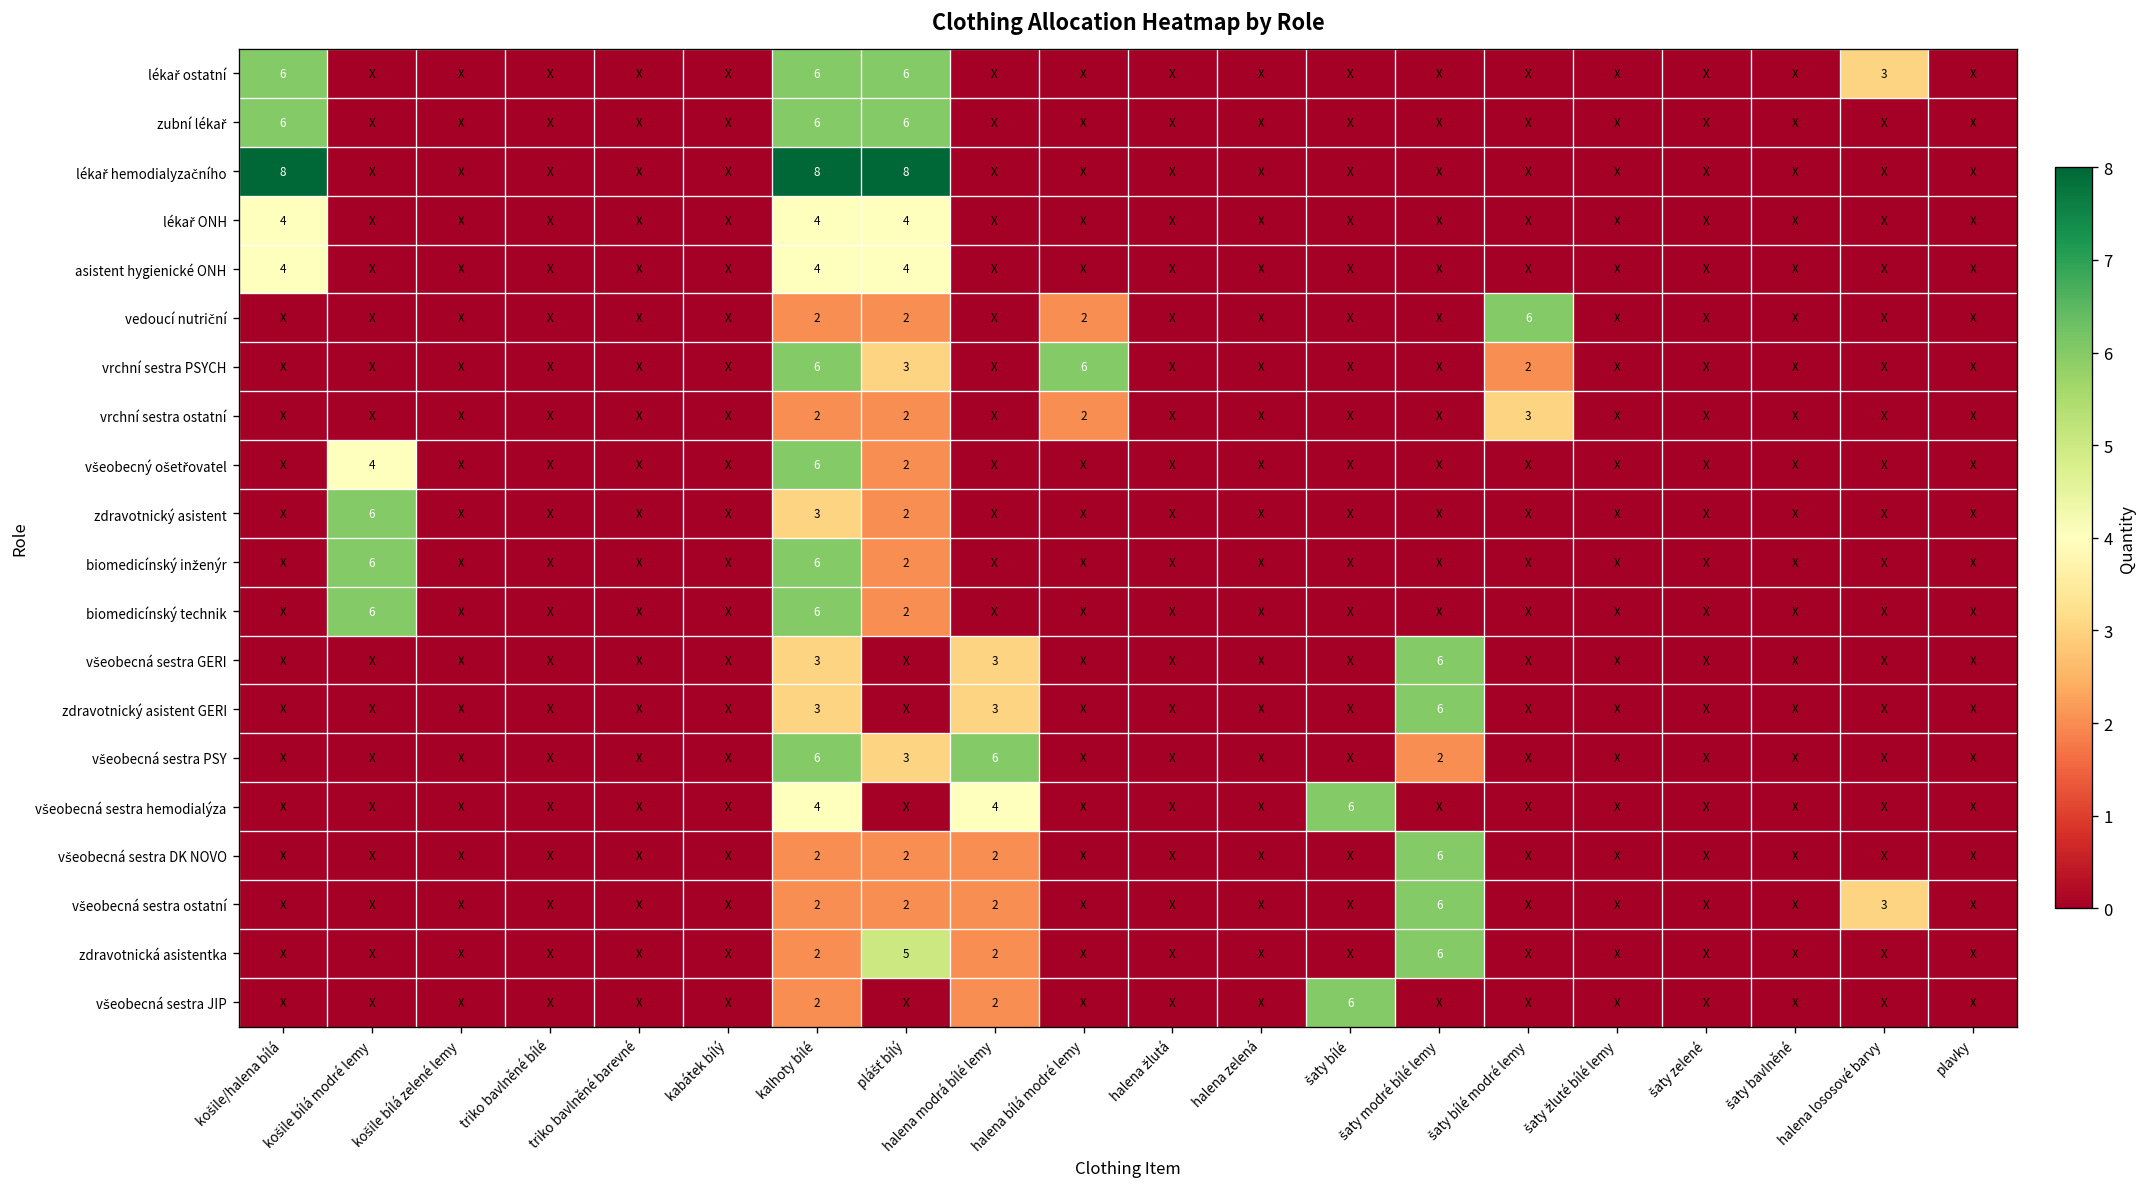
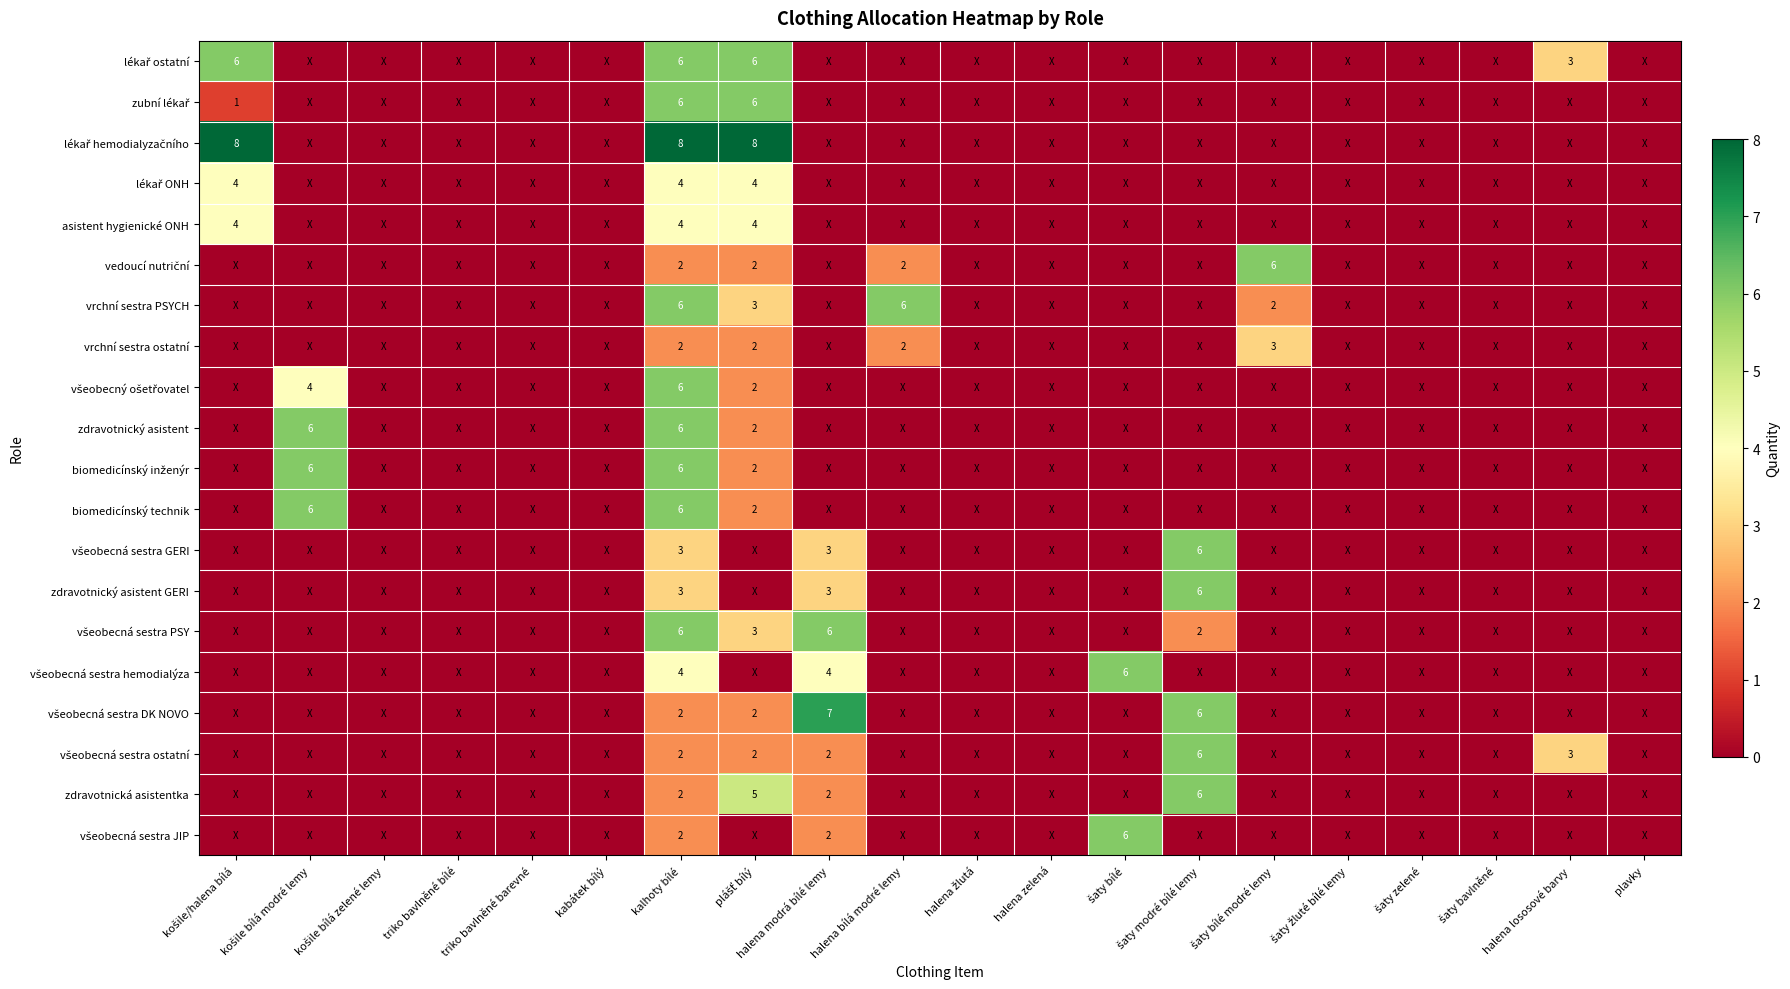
zubní lékař, košile/halena bílá: 6 -> 1
zdravotnický asistent, kalhoty bílé: 3 -> 6
všeobecná sestra DK NOVO, halena modrá bílé lemy: 2 -> 7
